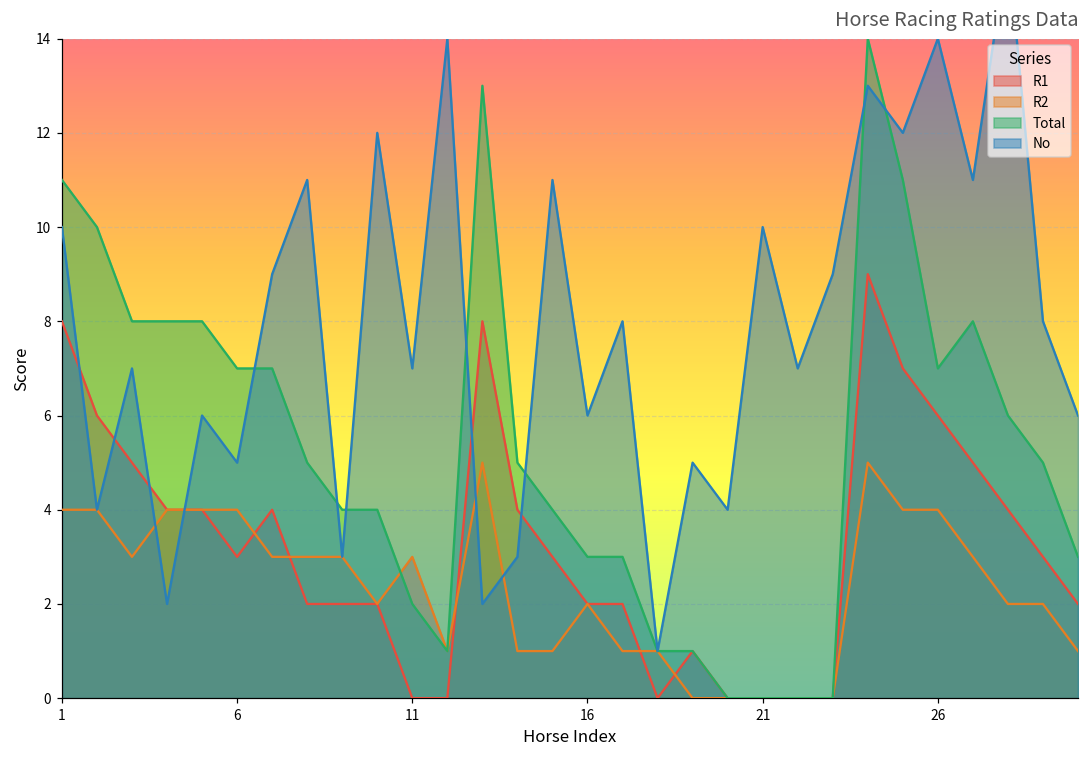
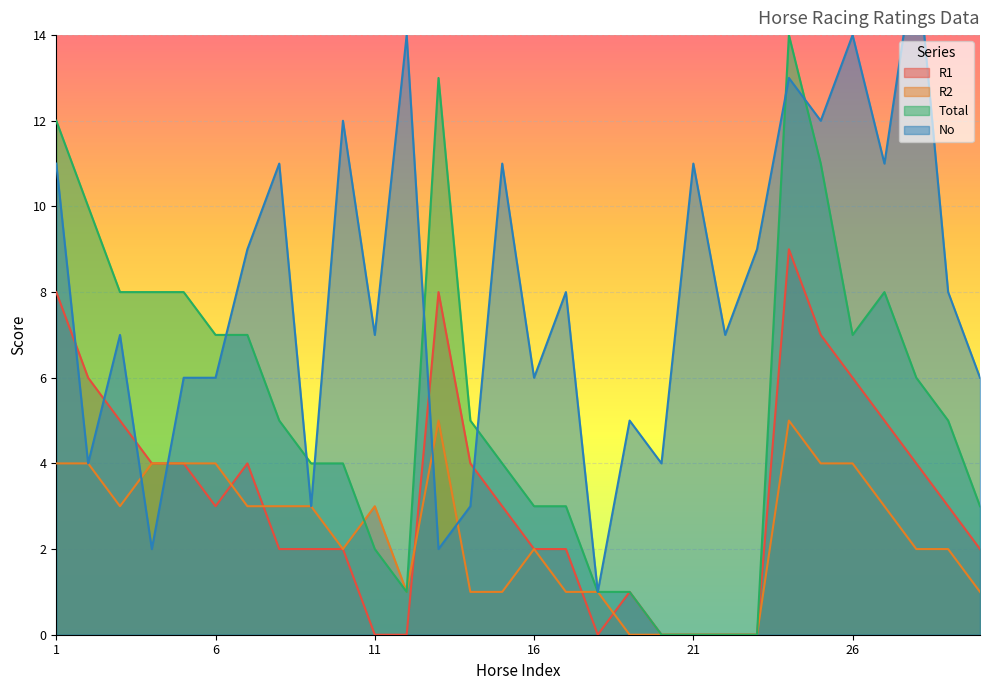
Total, 1: 11 -> 12
No, 1: 10 -> 11
No, 6: 5 -> 6
No, 21: 10 -> 11
